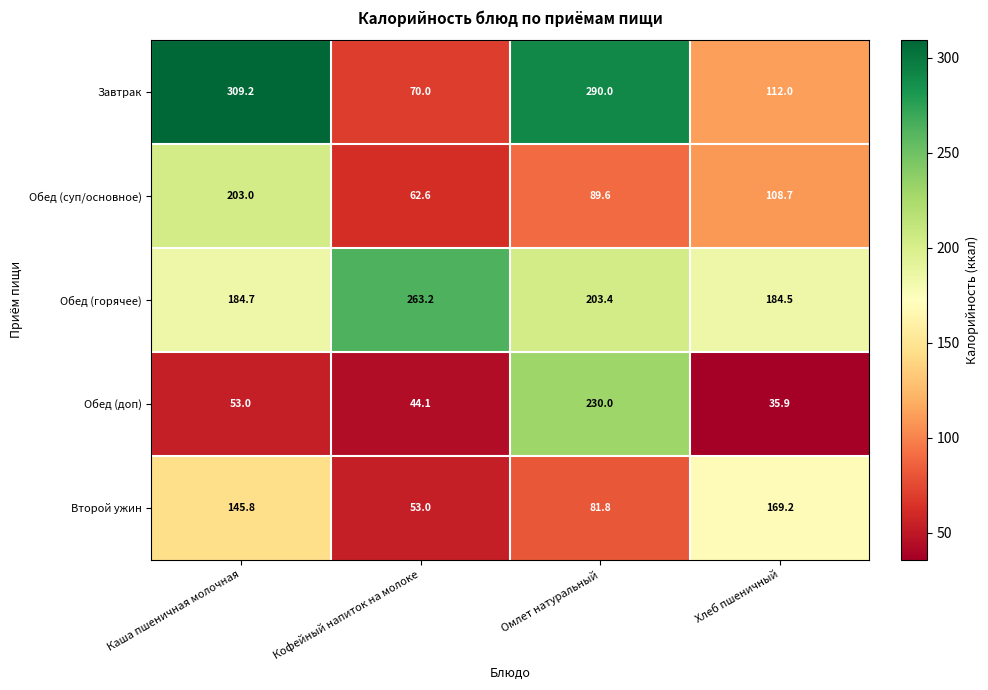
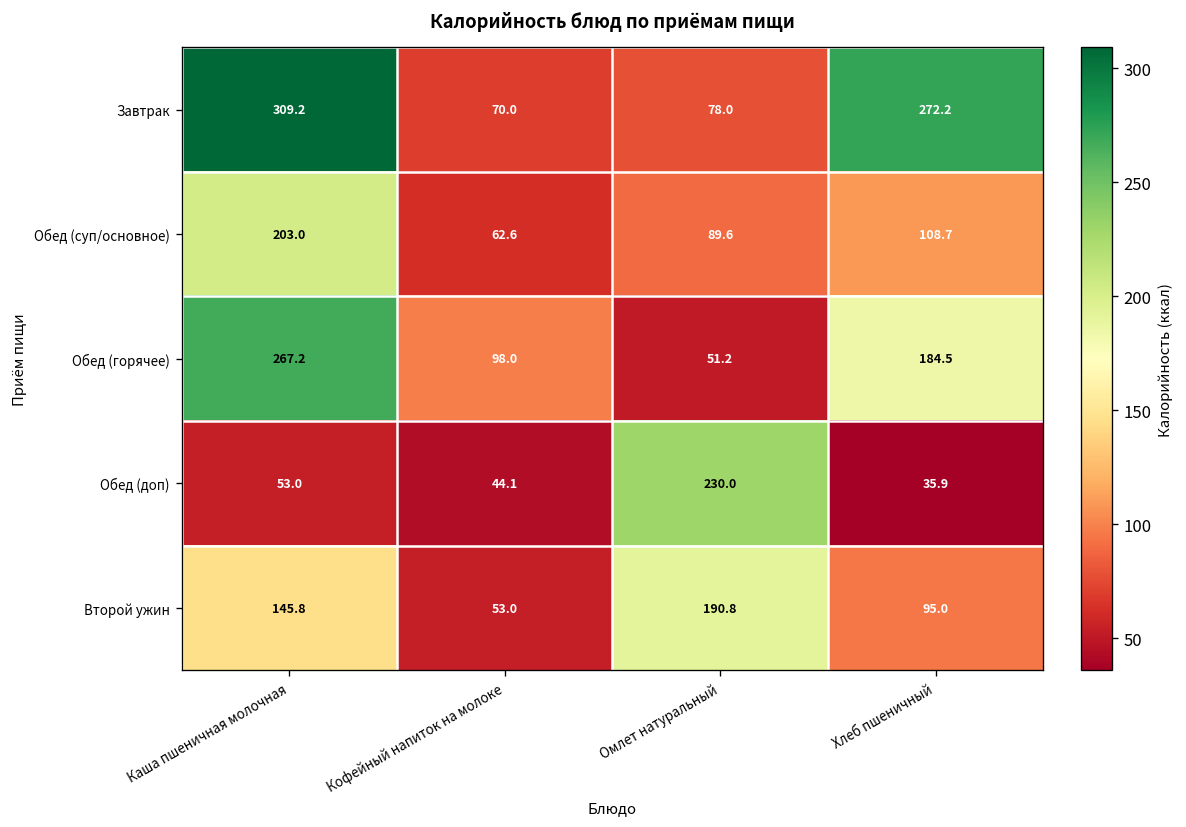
Завтрак, Омлет натуральный: 290.0 -> 78.0
Завтрак, Хлеб пшеничный: 112.0 -> 272.2
Обед (горячее), Каша пшеничная молочная: 184.7 -> 267.2
Обед (горячее), Кофейный напиток на молоке: 263.2 -> 98.0
Обед (горячее), Омлет натуральный: 203.4 -> 51.2
Второй ужин, Омлет натуральный: 81.8 -> 190.8
Второй ужин, Хлеб пшеничный: 169.2 -> 95.0
